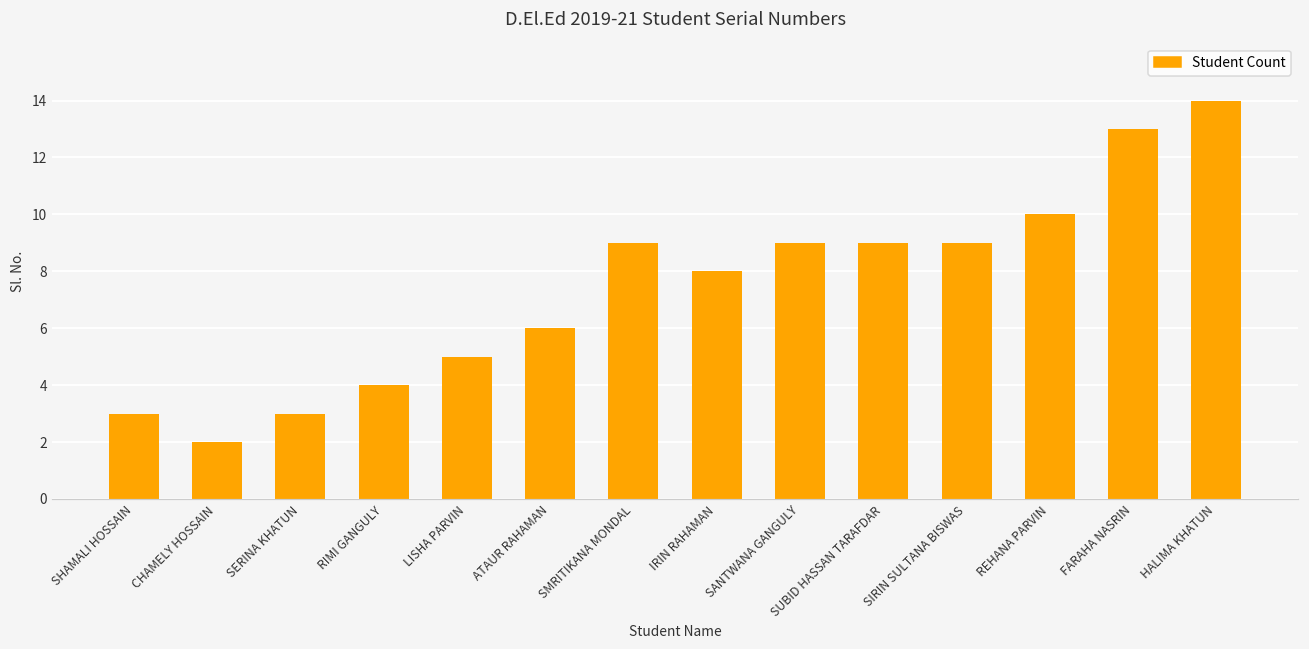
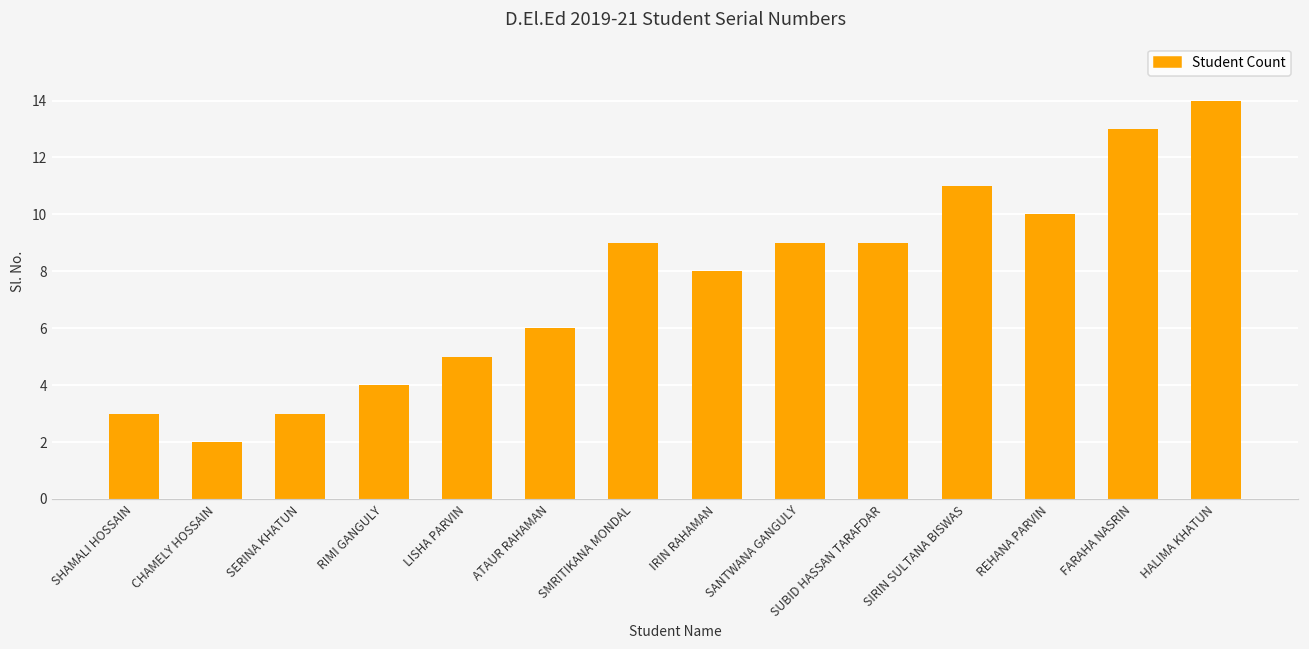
SIRIN SULTANA BISWAS: 9 -> 11
